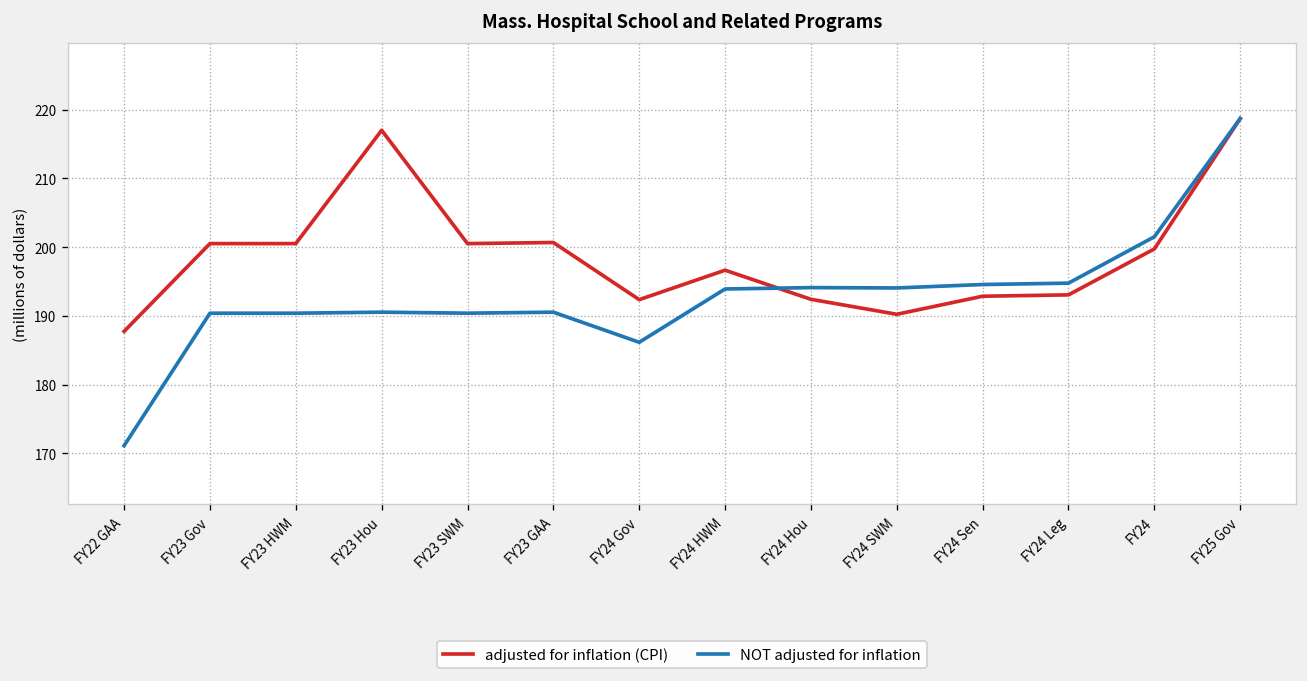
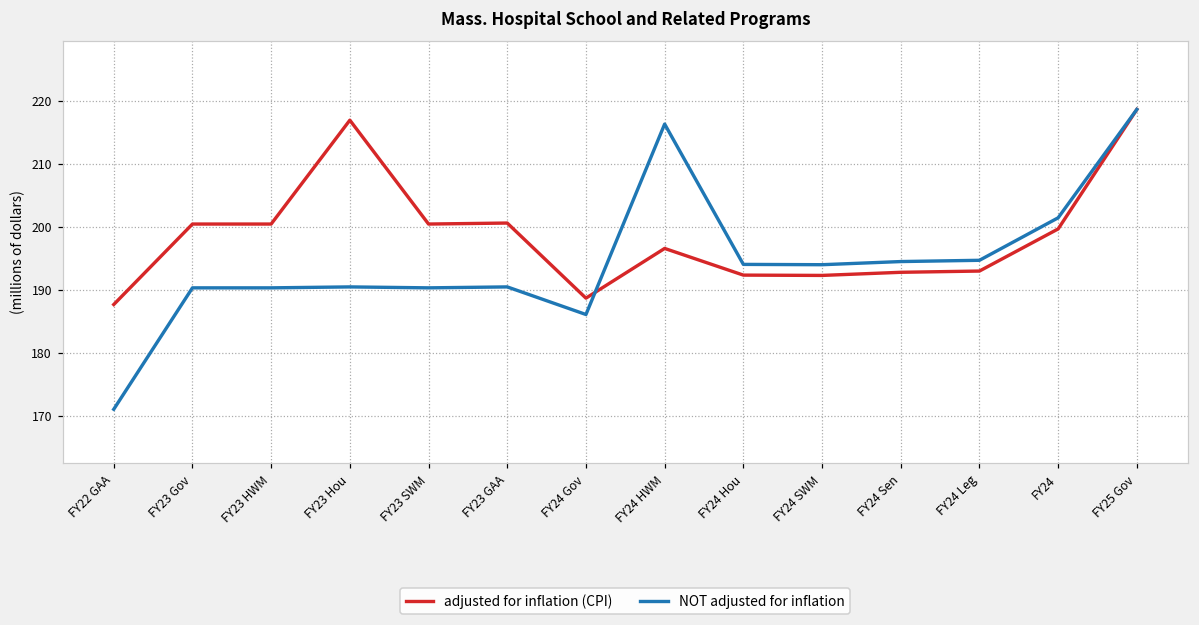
adjusted for inflation (CPI), FY24 Gov: 192 -> 189
NOT adjusted for inflation, FY24 HWM: 194 -> 216
adjusted for inflation (CPI), FY24 SWM: 190 -> 192
